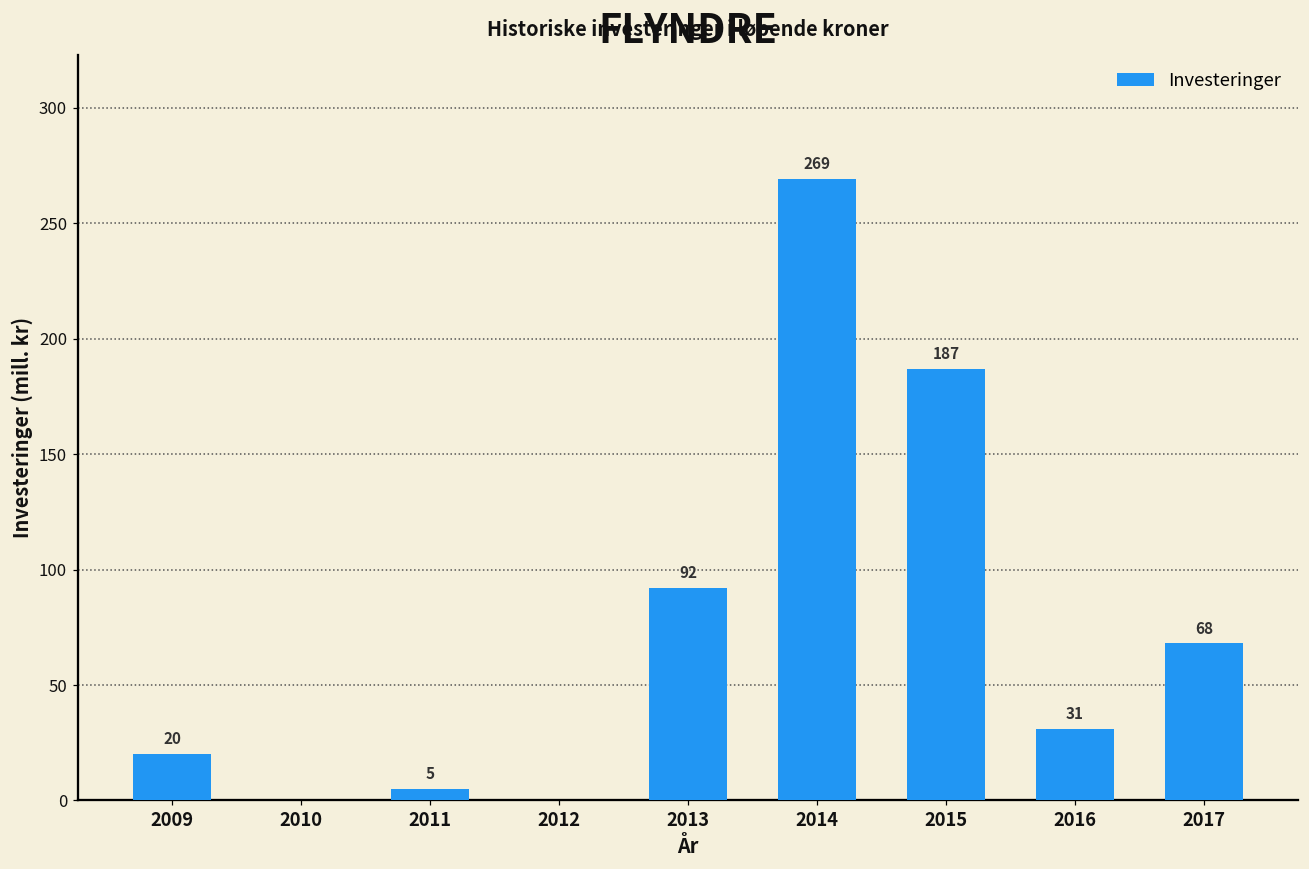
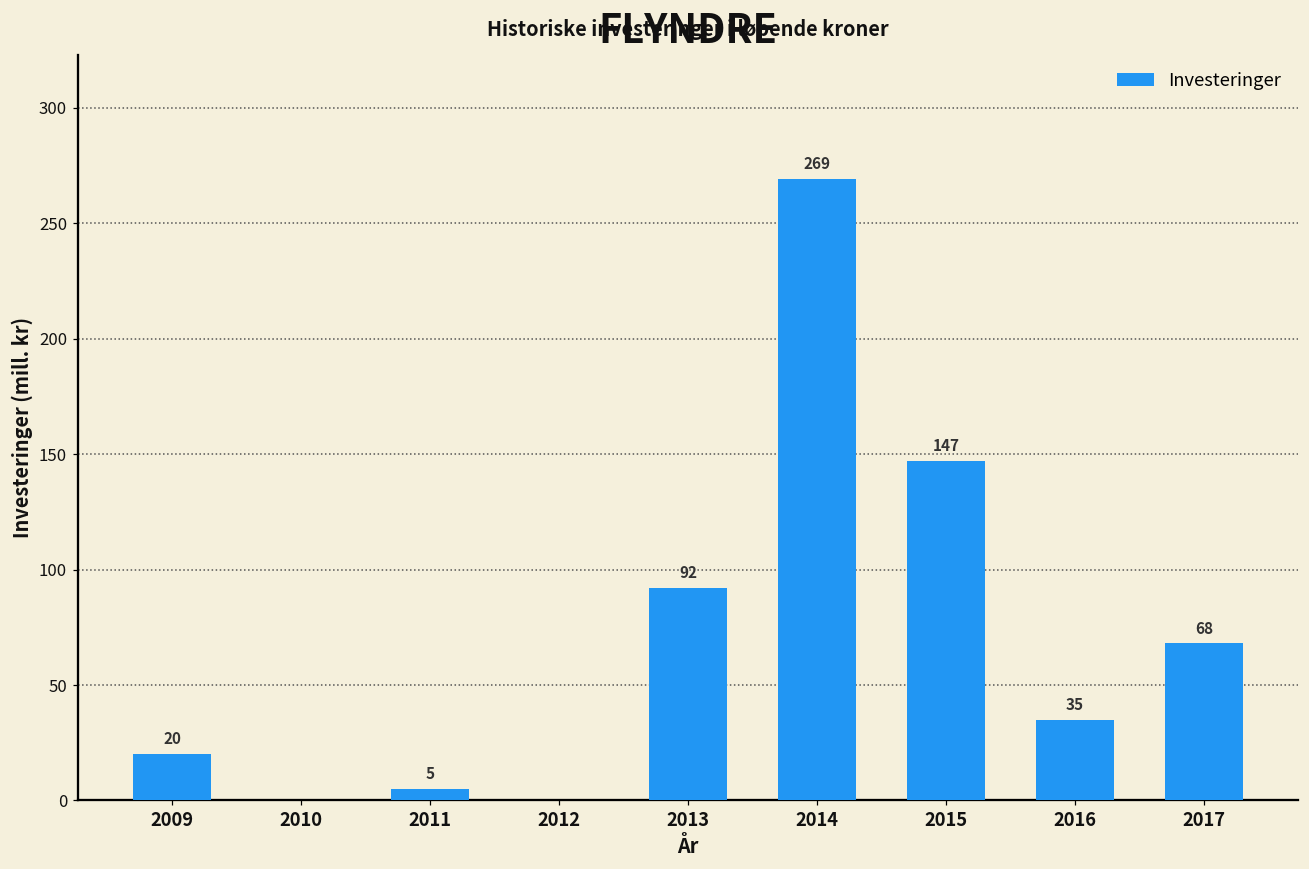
2015: 187 -> 147
2016: 31 -> 35
